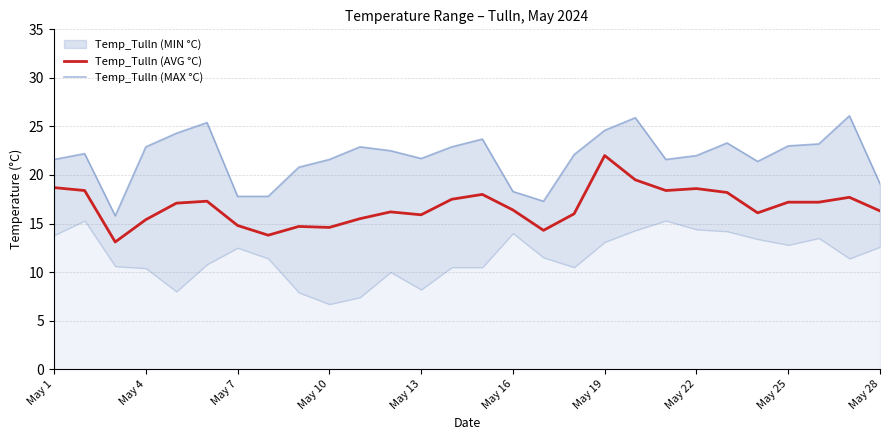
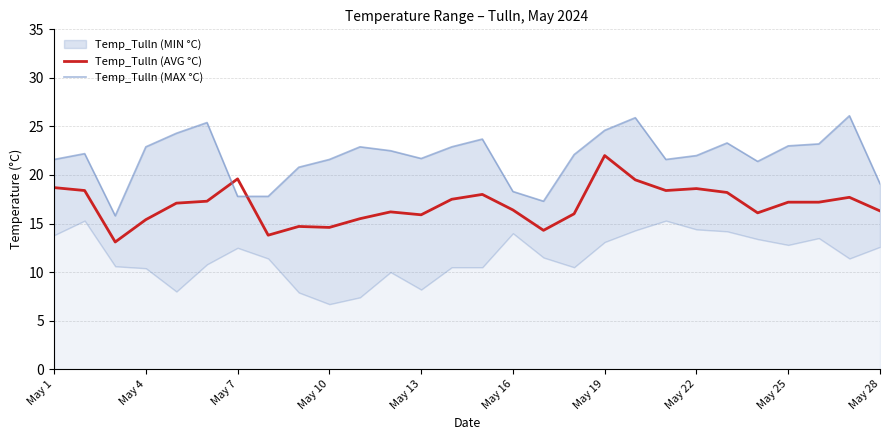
Temp_Tulln (AVG °C), May 7: 15 -> 20
